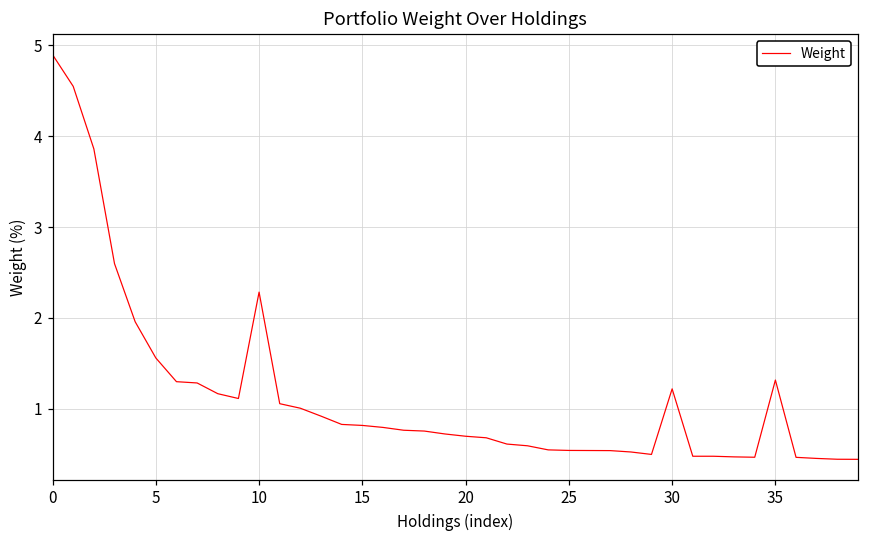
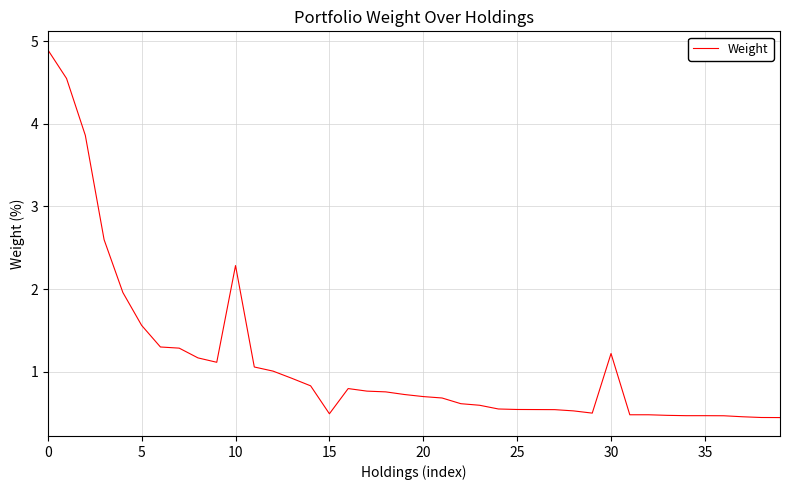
15: 0.8 -> 0.5
35: 1.3 -> 0.5
